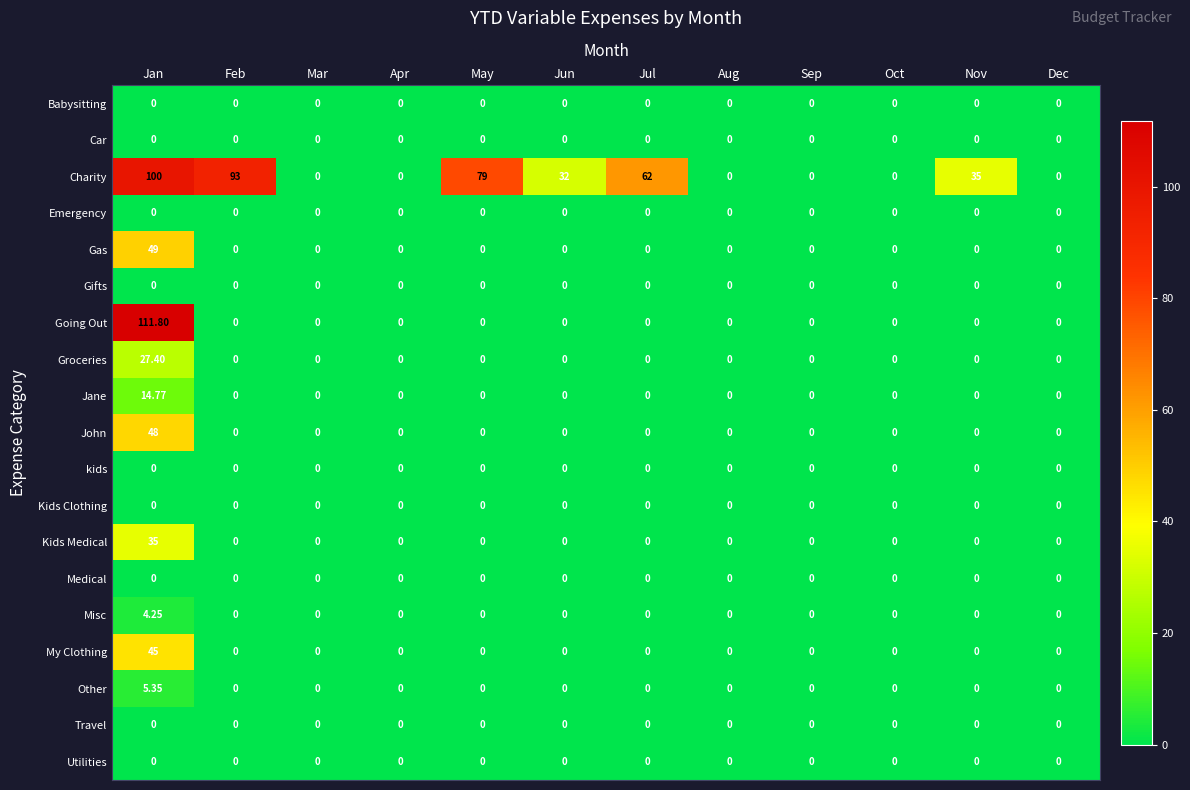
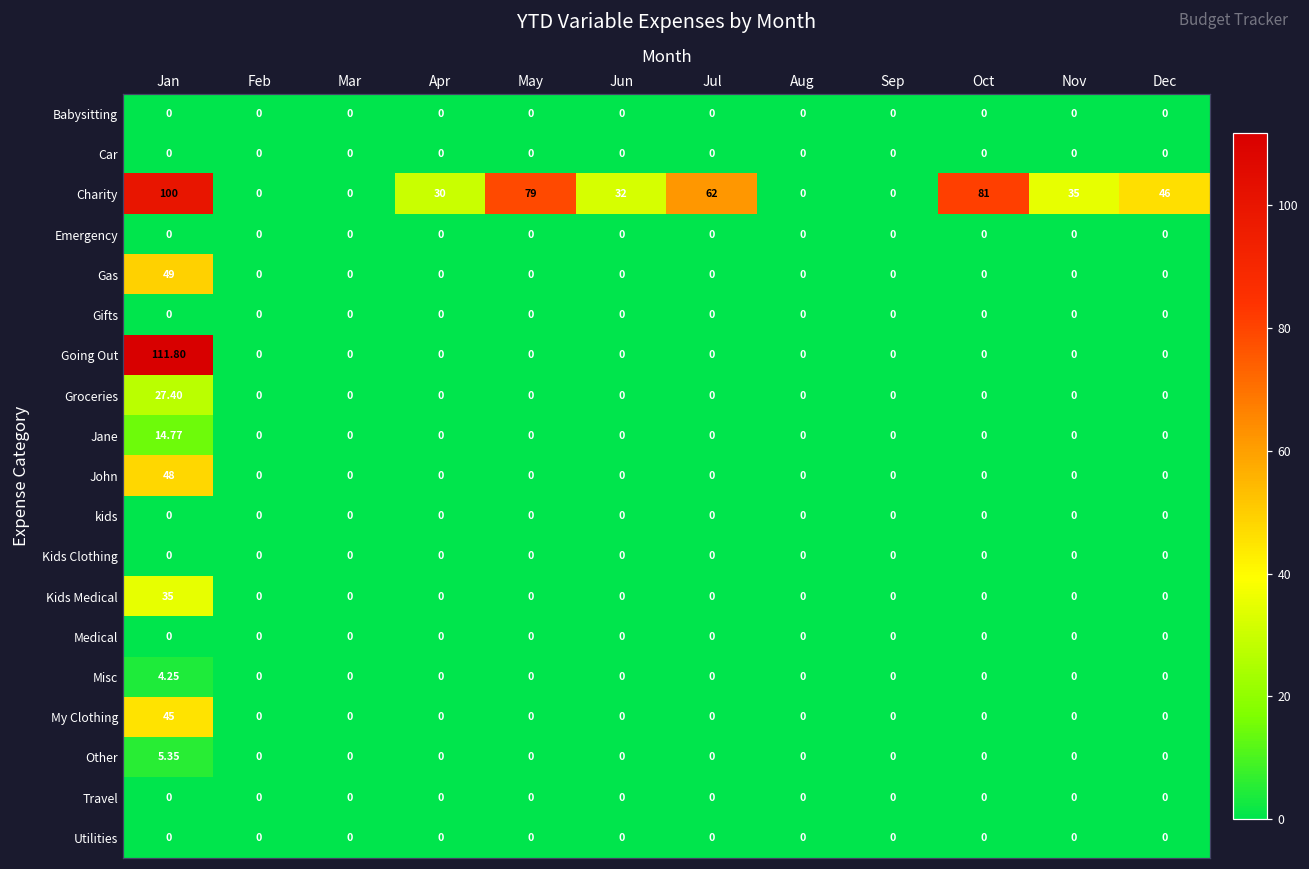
Charity, Feb: 93 -> 0
Charity, Apr: 0 -> 30
Charity, Oct: 0 -> 81
Charity, Dec: 0 -> 46
